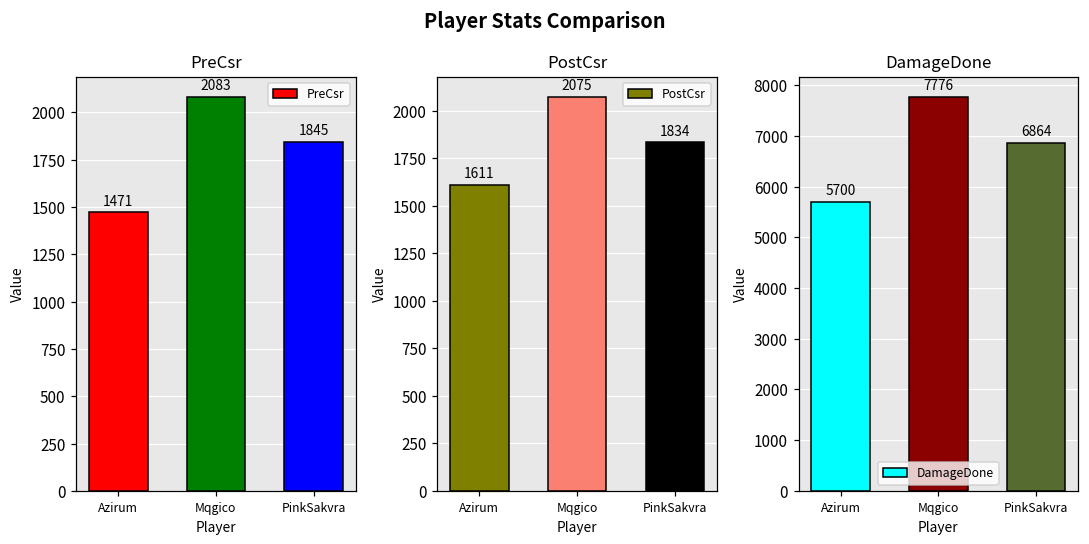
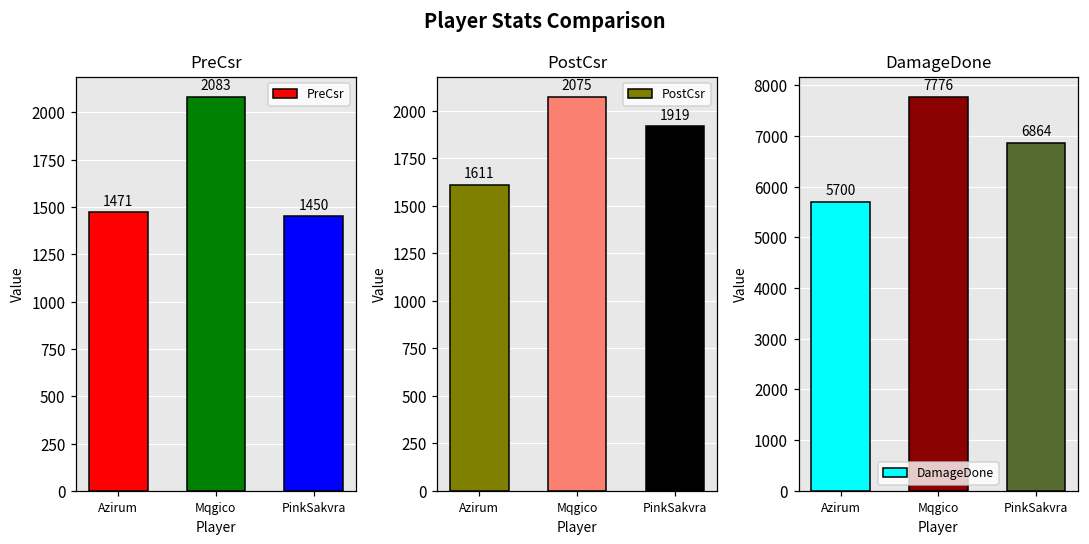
PreCsr, PinkSakvra: 1845 -> 1450
PostCsr, PinkSakvra: 1834 -> 1919
